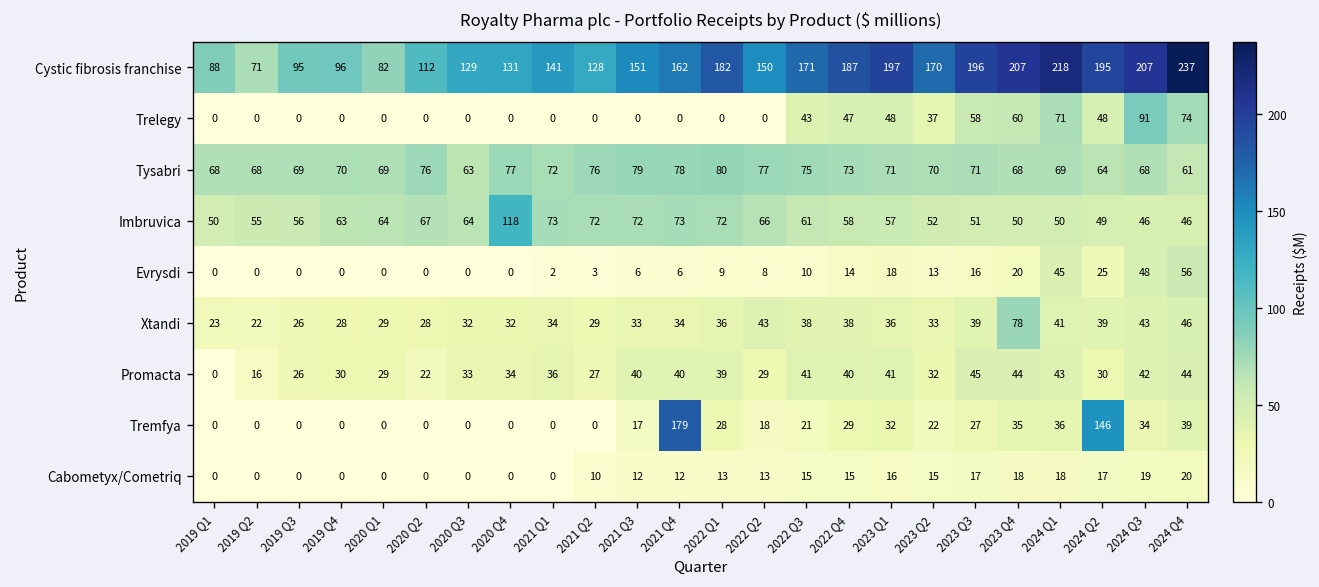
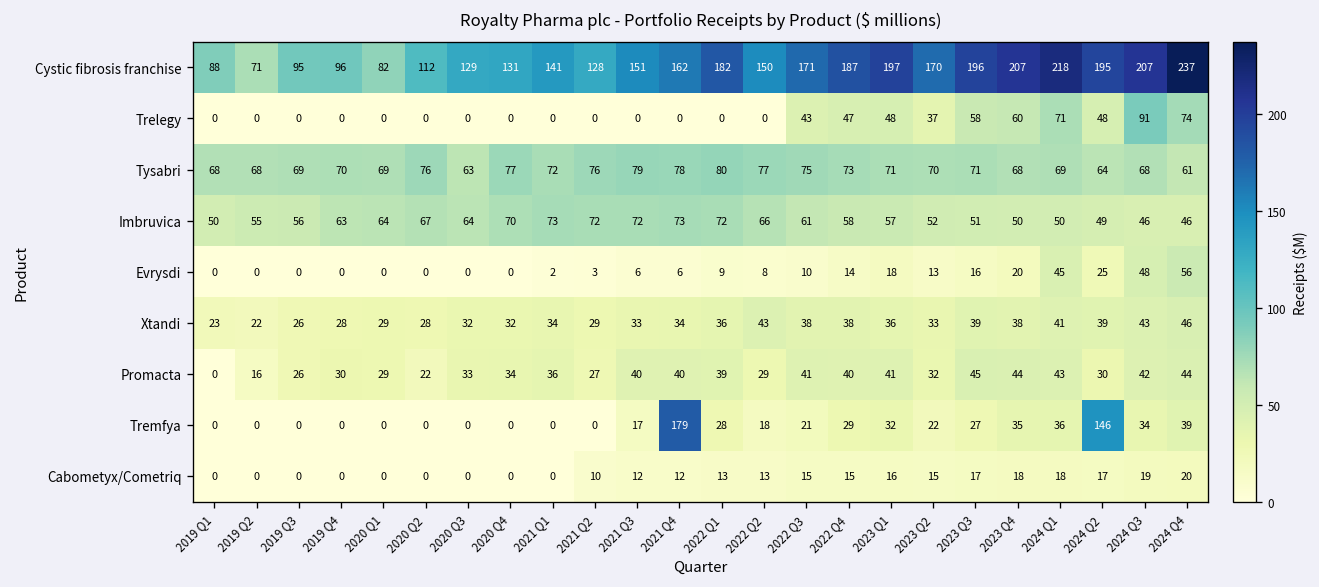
Imbruvica, 2020 Q4: 118 -> 70
Xtandi, 2023 Q4: 78 -> 38
